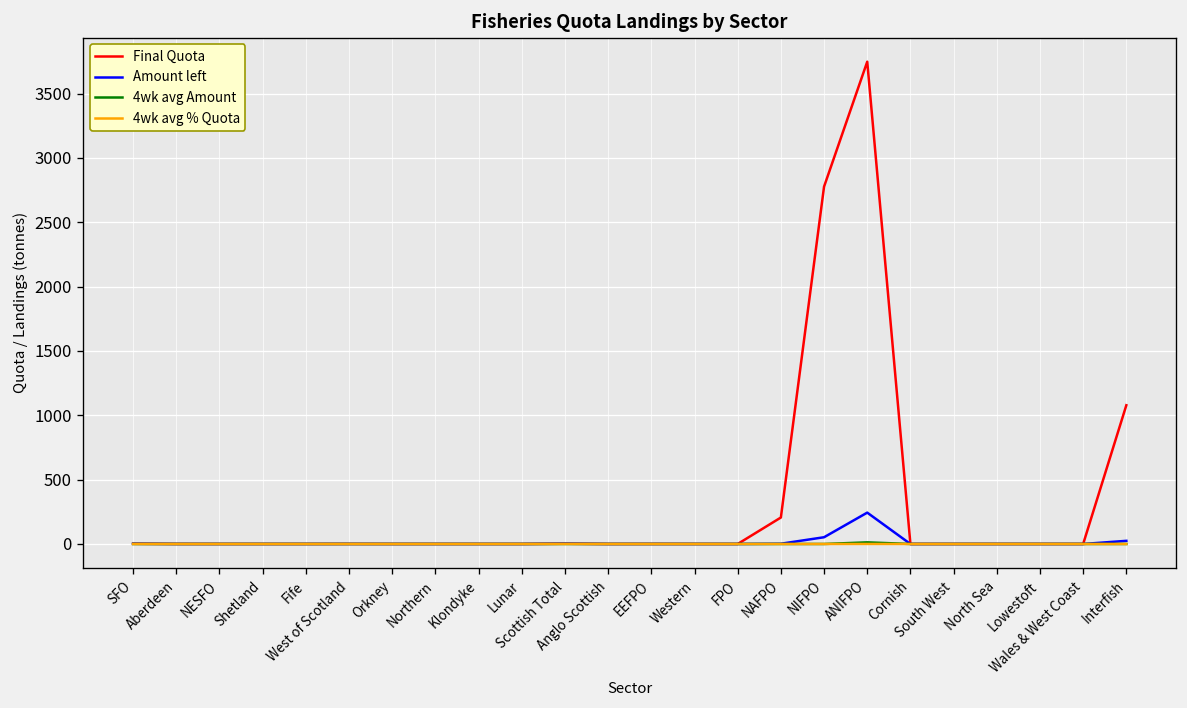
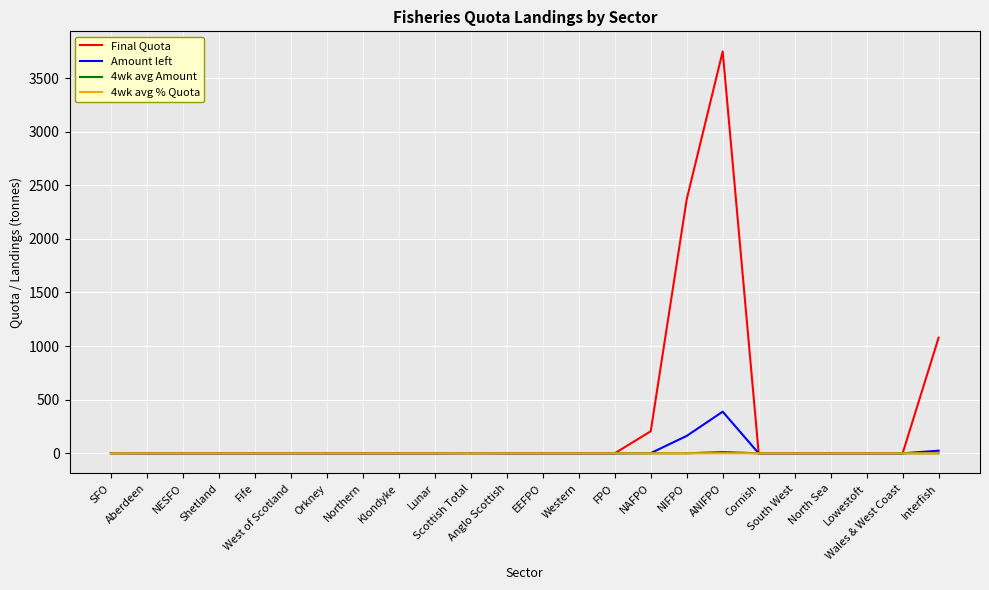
Final Quota, NIFPO: 2780 -> 2370
Amount left, NIFPO: 50 -> 160
Amount left, ANIFPO: 240 -> 390
